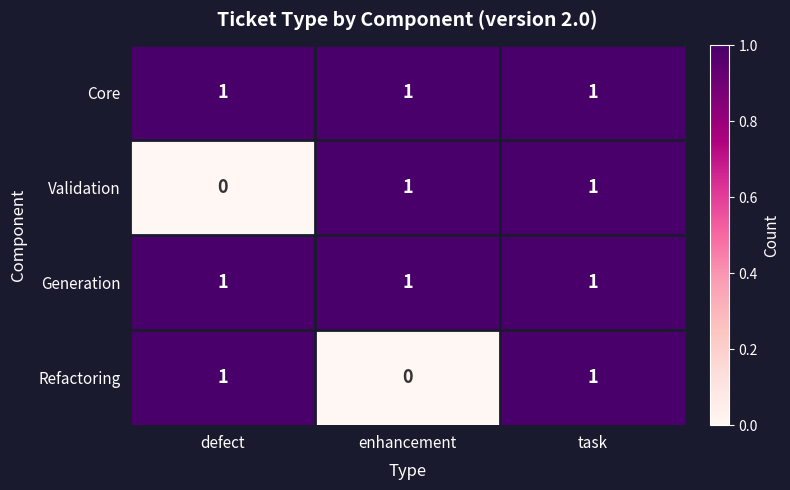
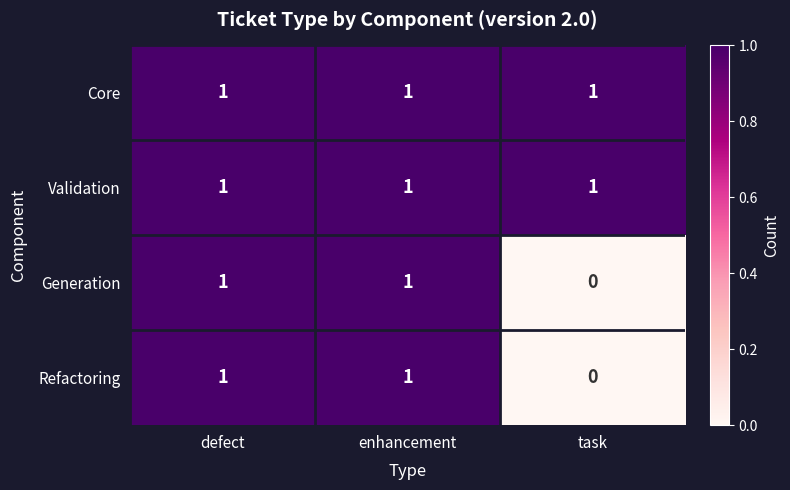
Validation, defect: 0 -> 1
Generation, task: 1 -> 0
Refactoring, enhancement: 0 -> 1
Refactoring, task: 1 -> 0
